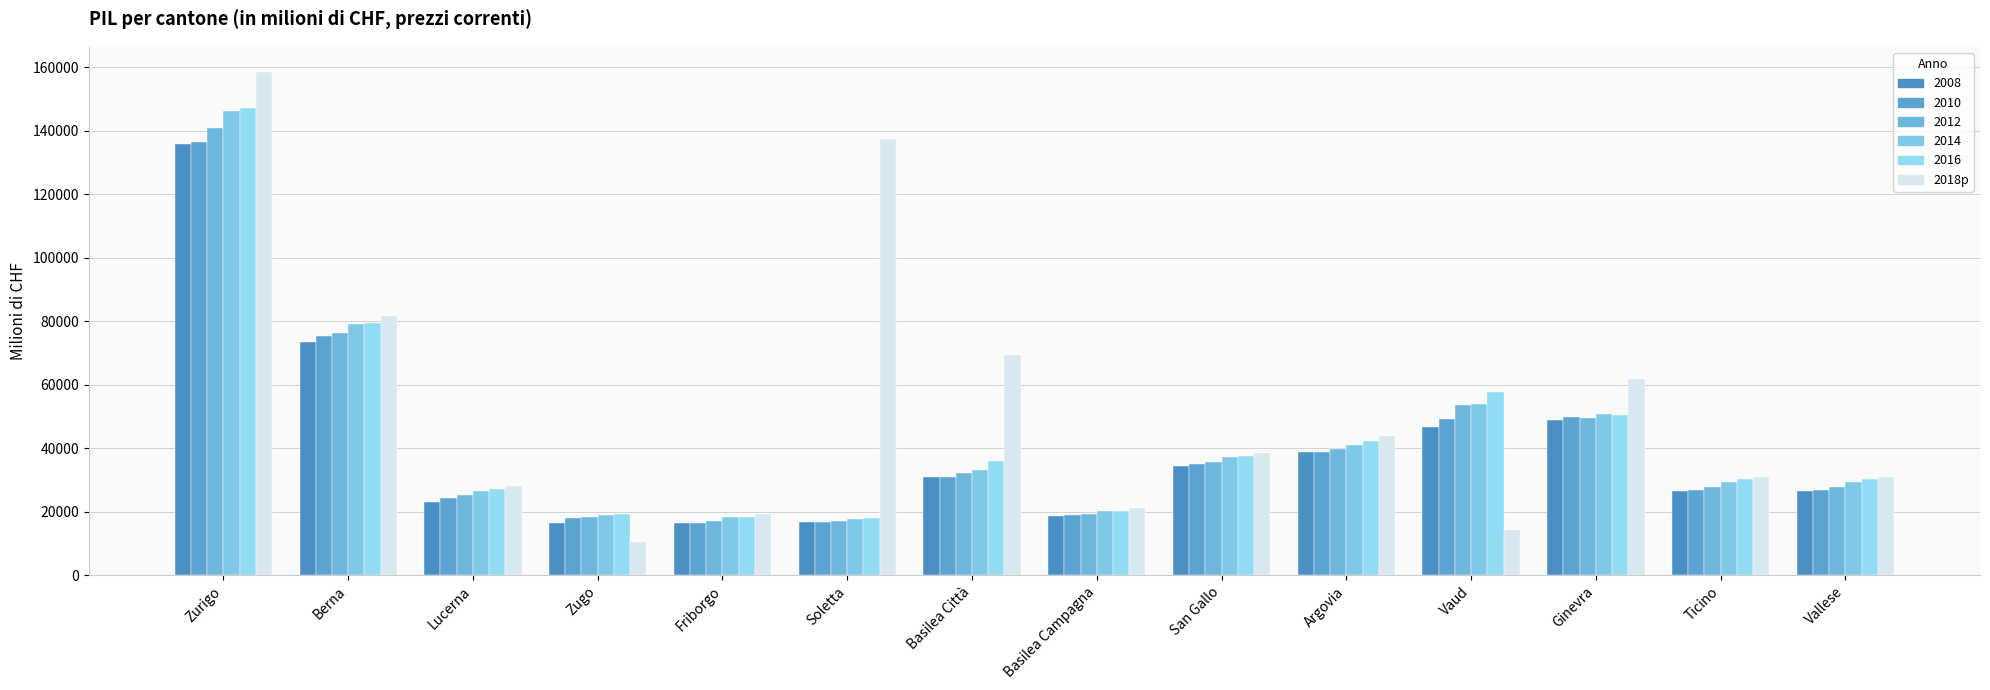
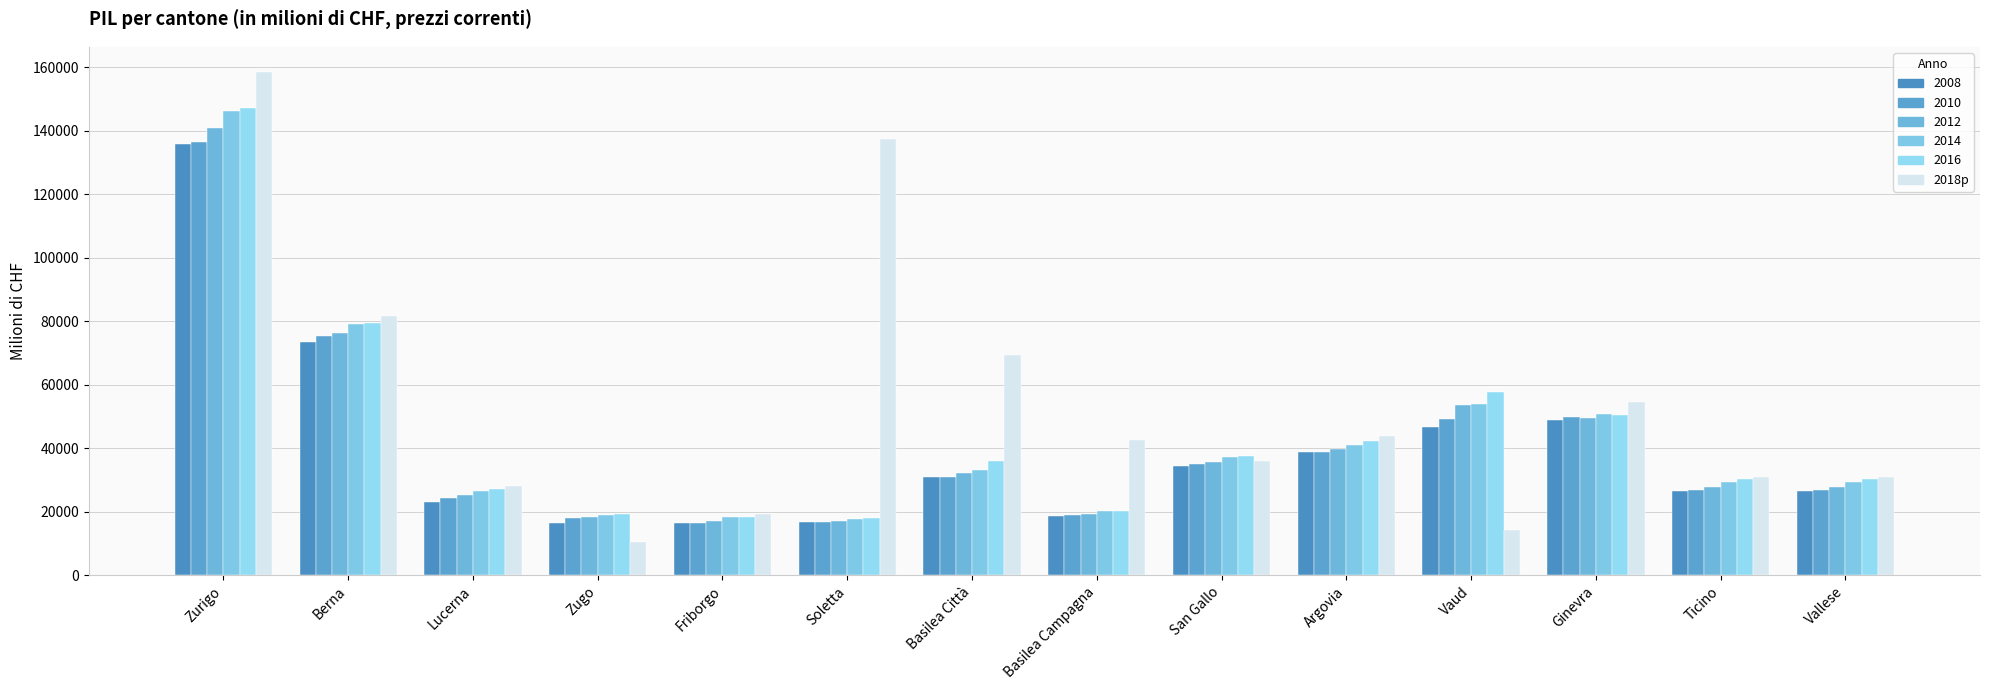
2018p, Basilea Campagna: 21000 -> 43000
2018p, San Gallo: 39000 -> 36000
2018p, Ginevra: 62000 -> 55000
